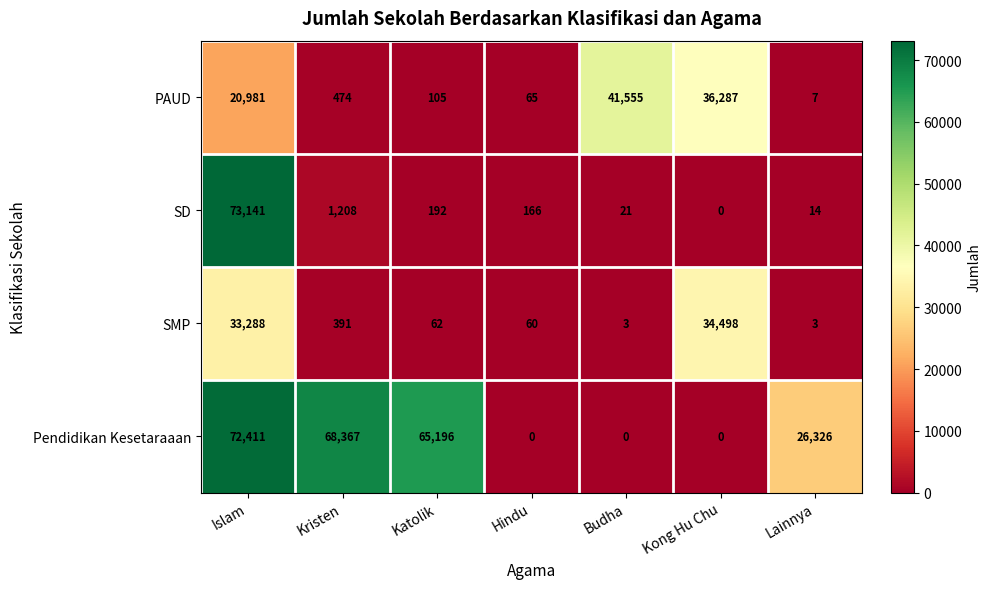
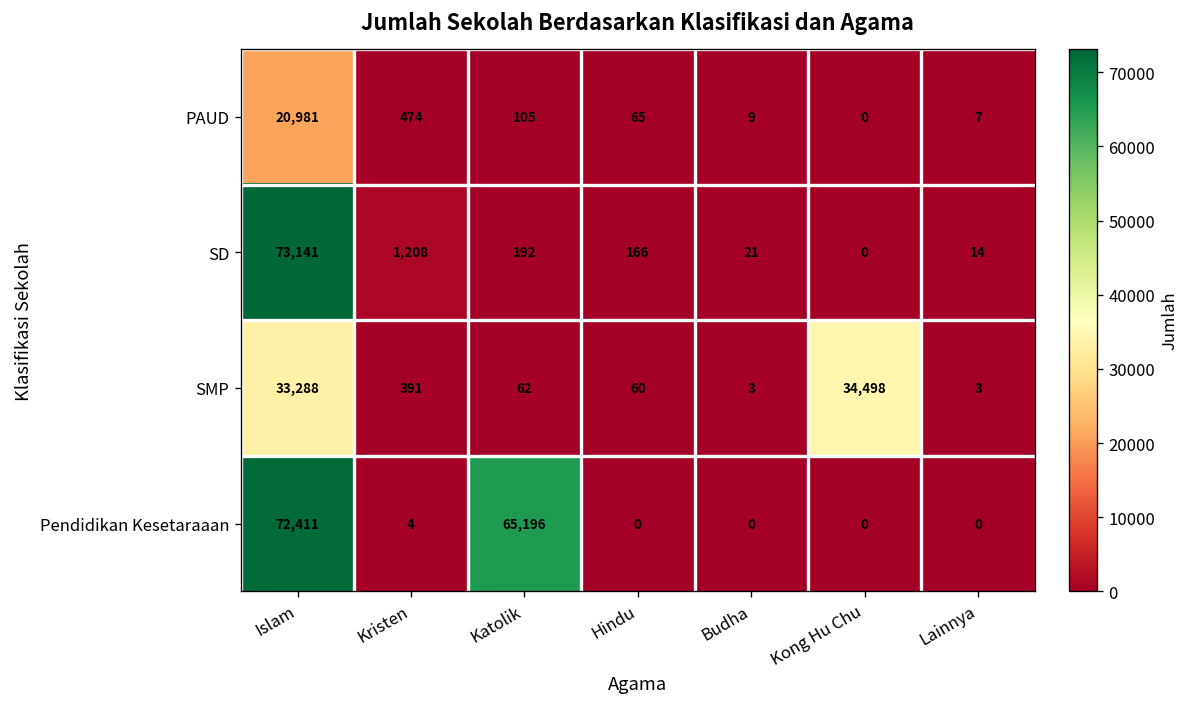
PAUD, Budha: 41,555 -> 9
PAUD, Kong Hu Chu: 36,287 -> 0
Pendidikan Kesetaraaan, Kristen: 68,367 -> 4
Pendidikan Kesetaraaan, Lainnya: 26,326 -> 0
